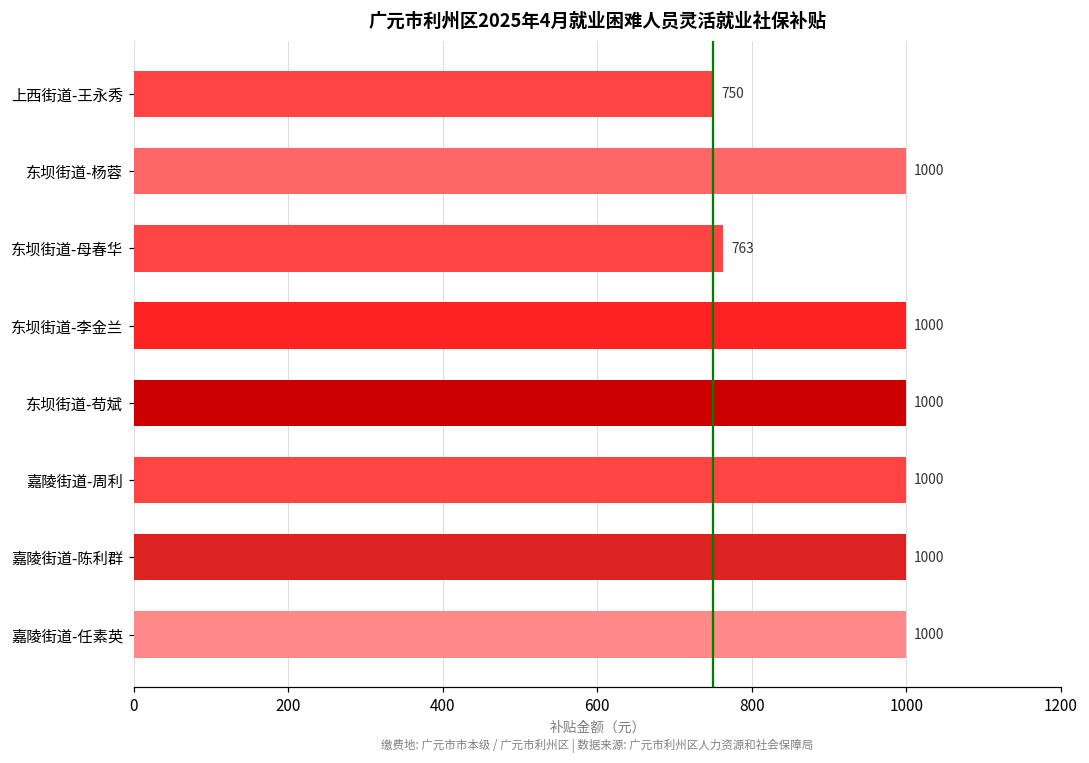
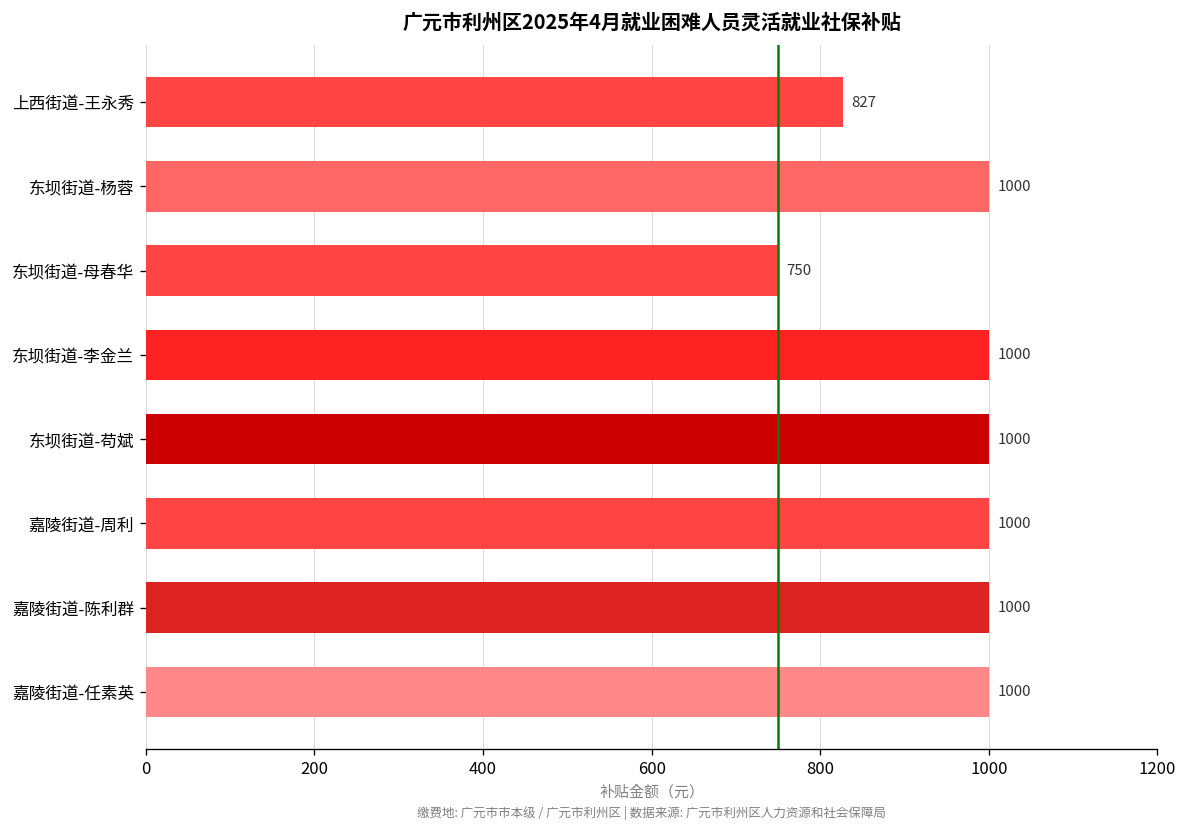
上西街道-王永秀: 750 -> 827
东坝街道-母春华: 763 -> 750
